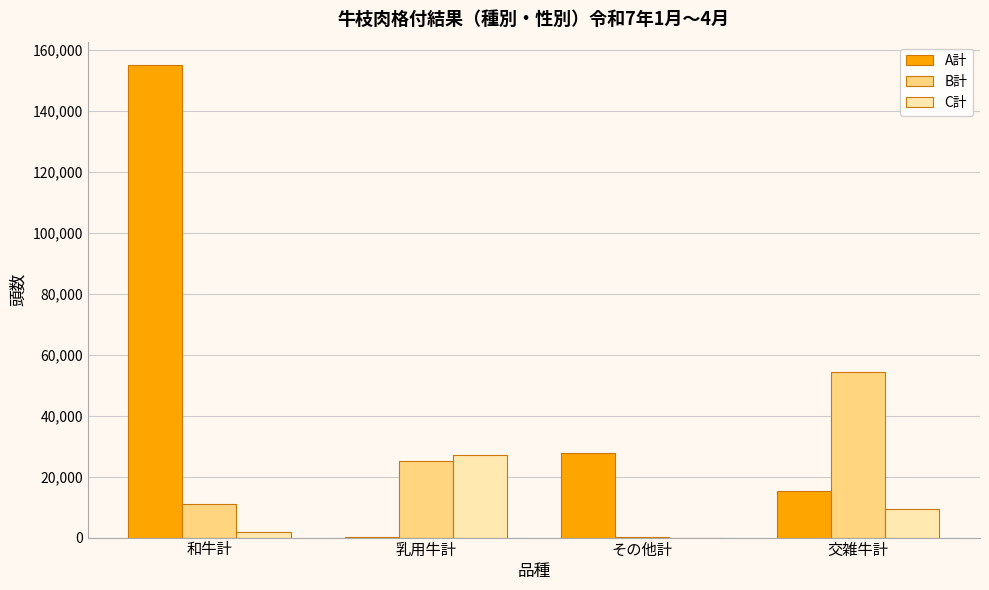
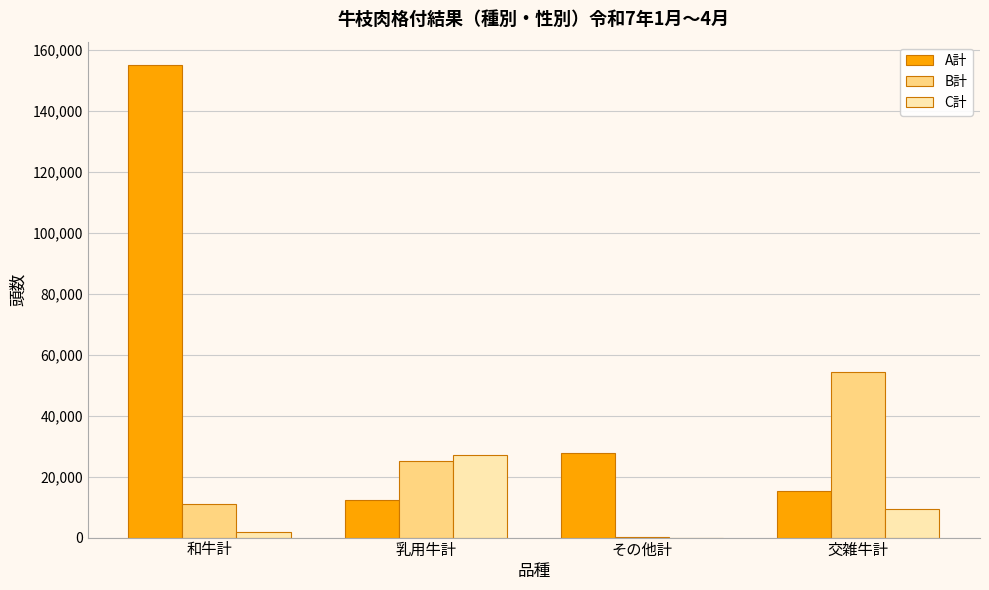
A計, 乳用牛計: 0 -> 12,000
